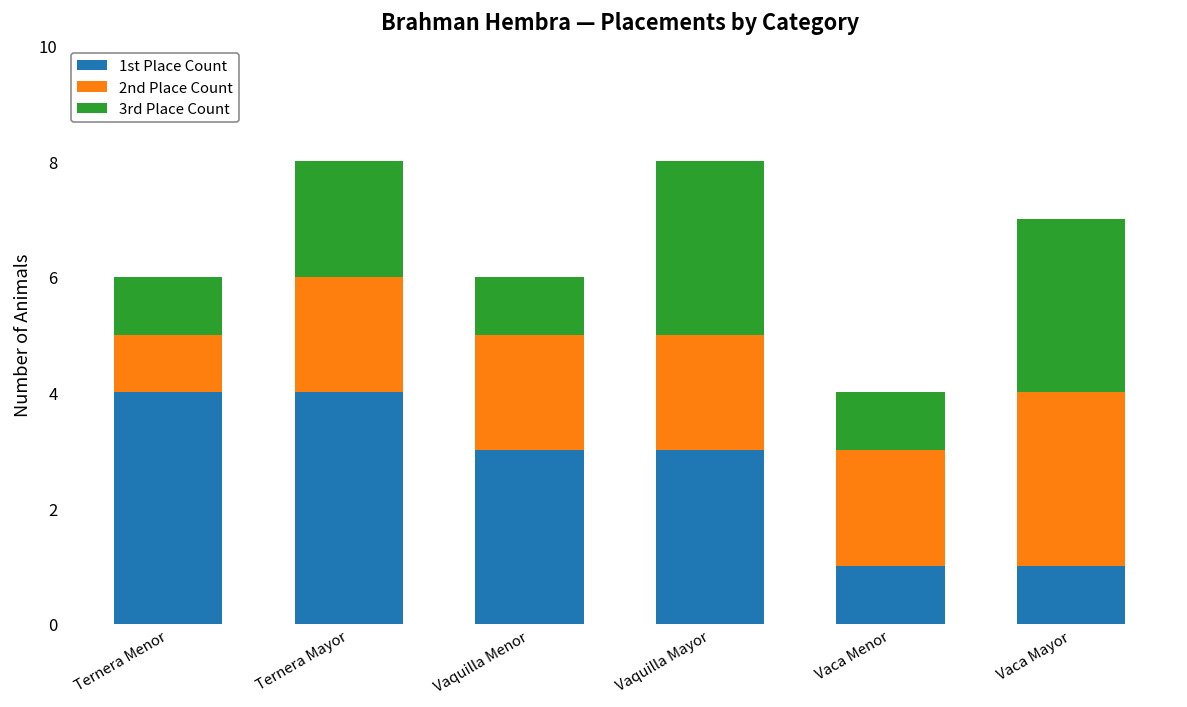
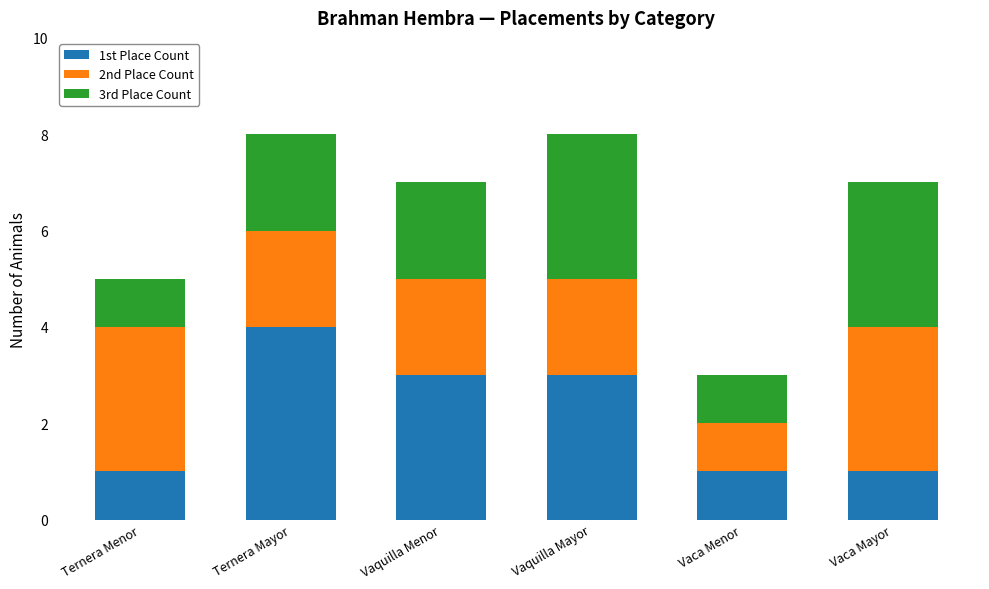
1st Place Count, Ternera Menor: 4 -> 1
2nd Place Count, Ternera Menor: 1 -> 3
3rd Place Count, Vaquilla Menor: 1 -> 2
2nd Place Count, Vaca Menor: 2 -> 1
